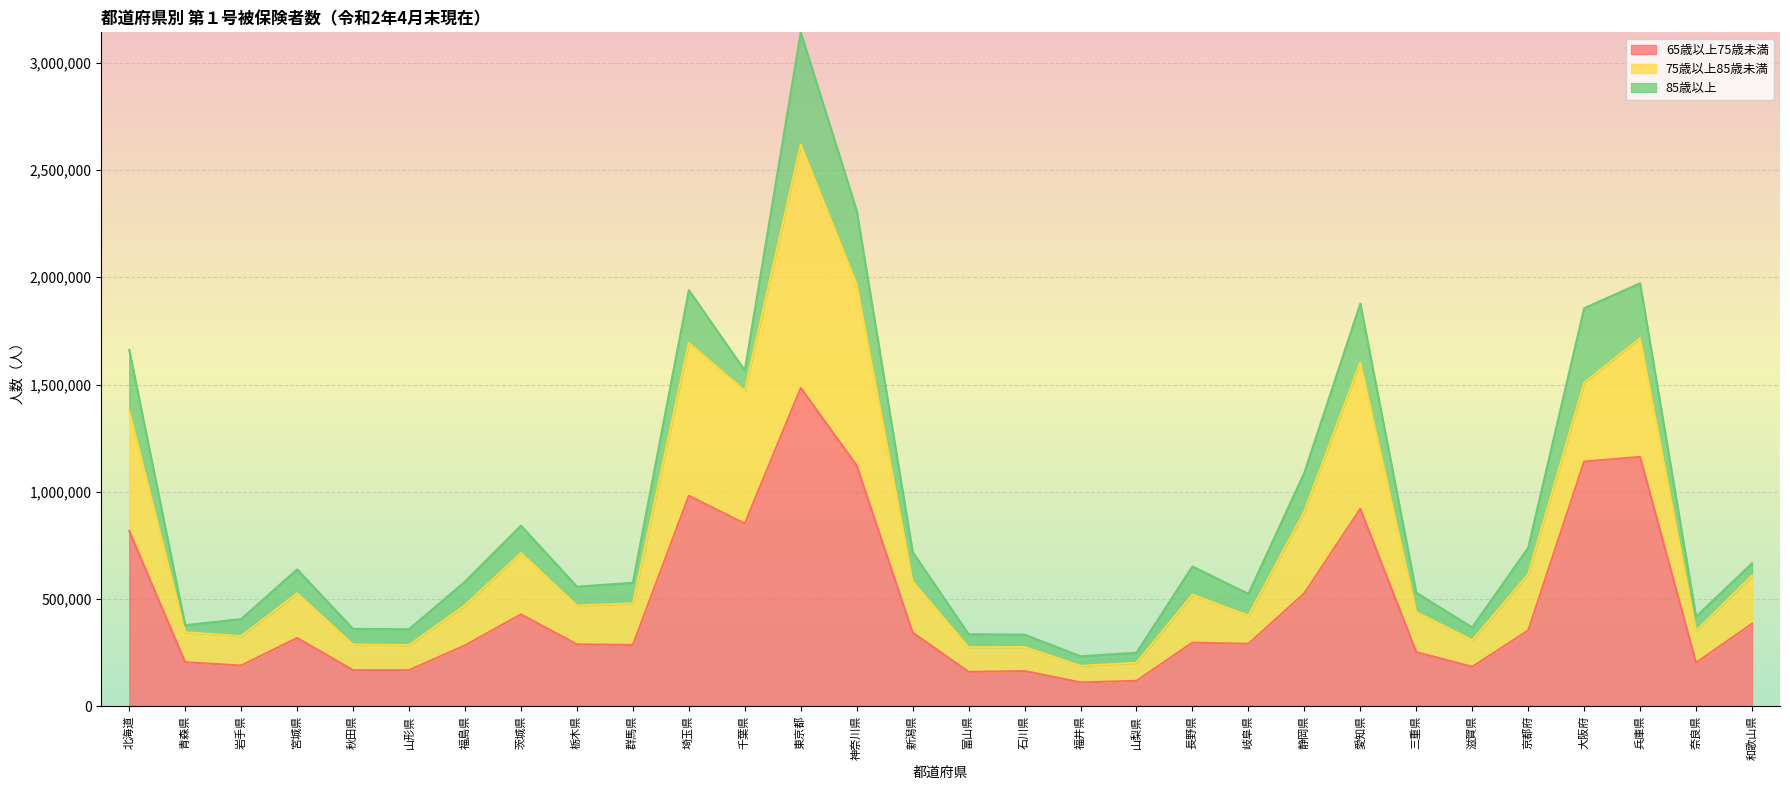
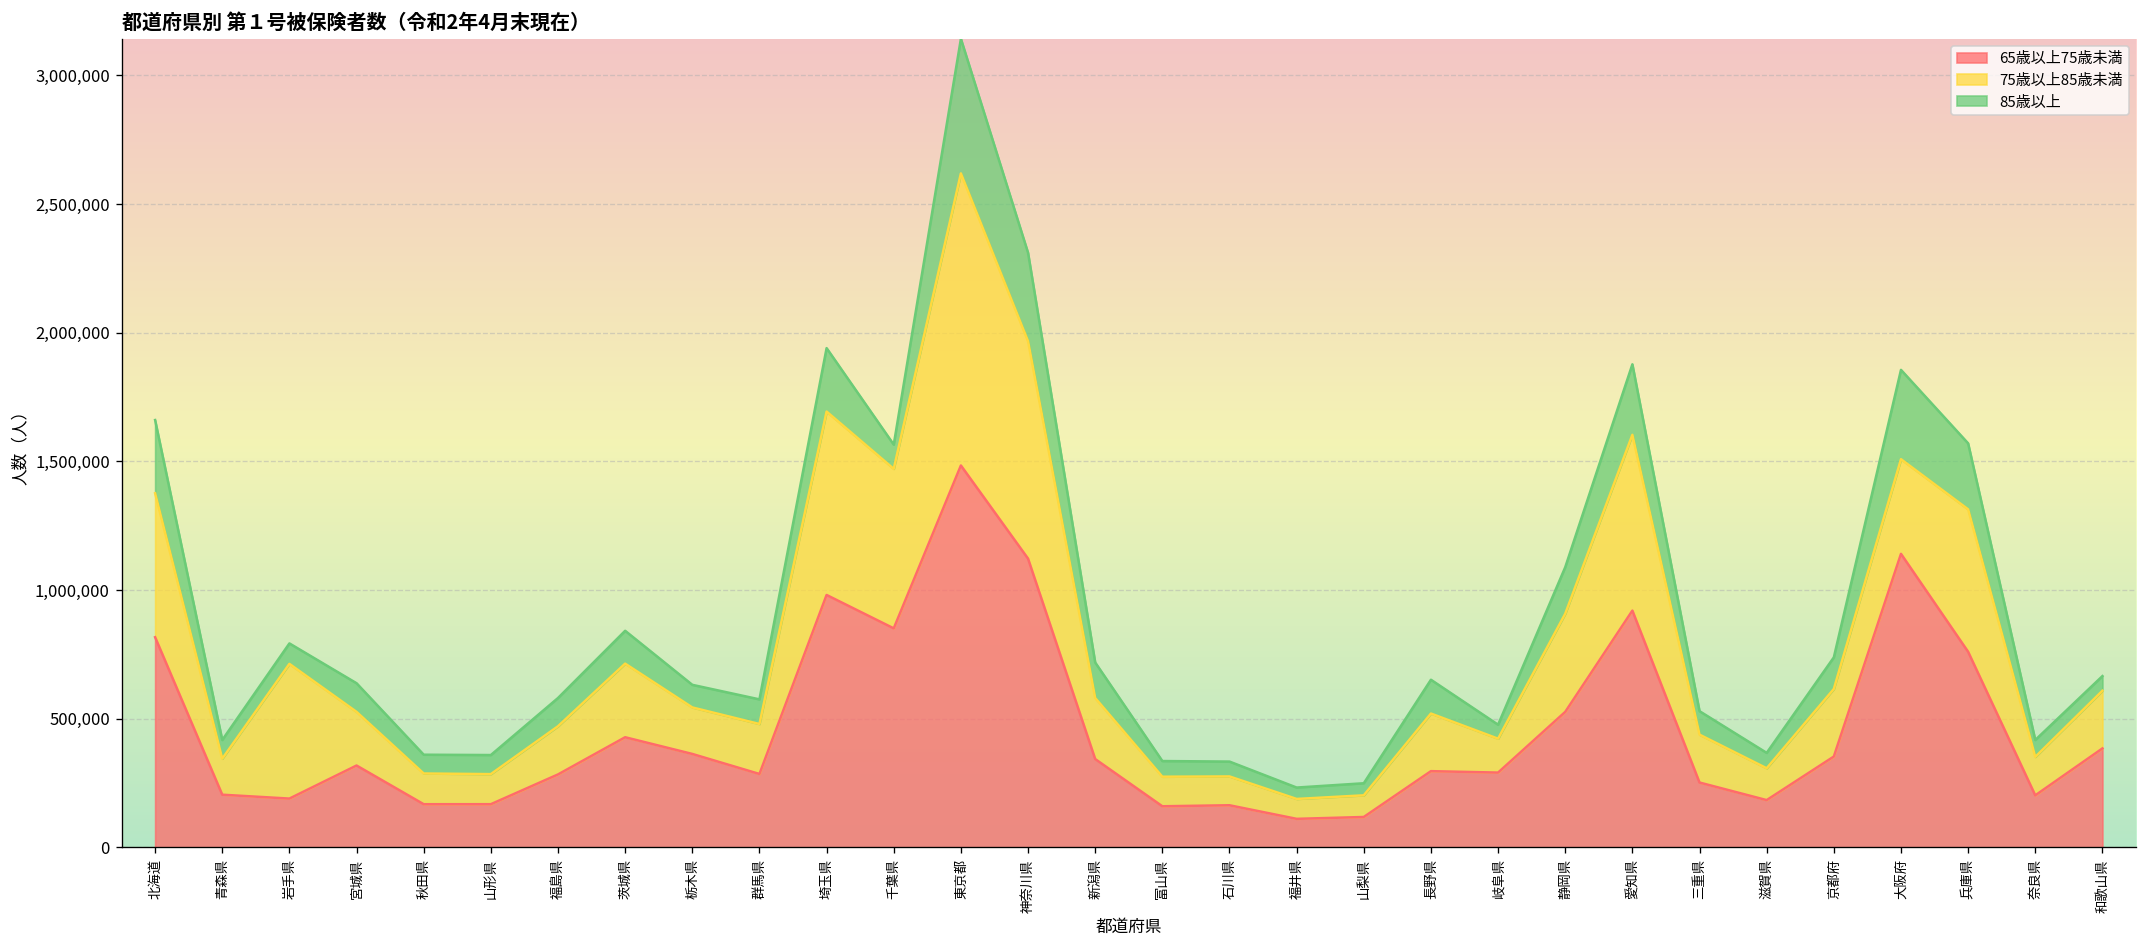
85歳以上, 青森県: 30,000 -> 70,000
75歳以上85歳未満, 岩手県: 140,000 -> 520,000
65歳以上75歳未満, 栃木県: 290,000 -> 360,000
85歳以上, 岐阜県: 100,000 -> 50,000
65歳以上75歳未満, 兵庫県: 1,160,000 -> 760,000
